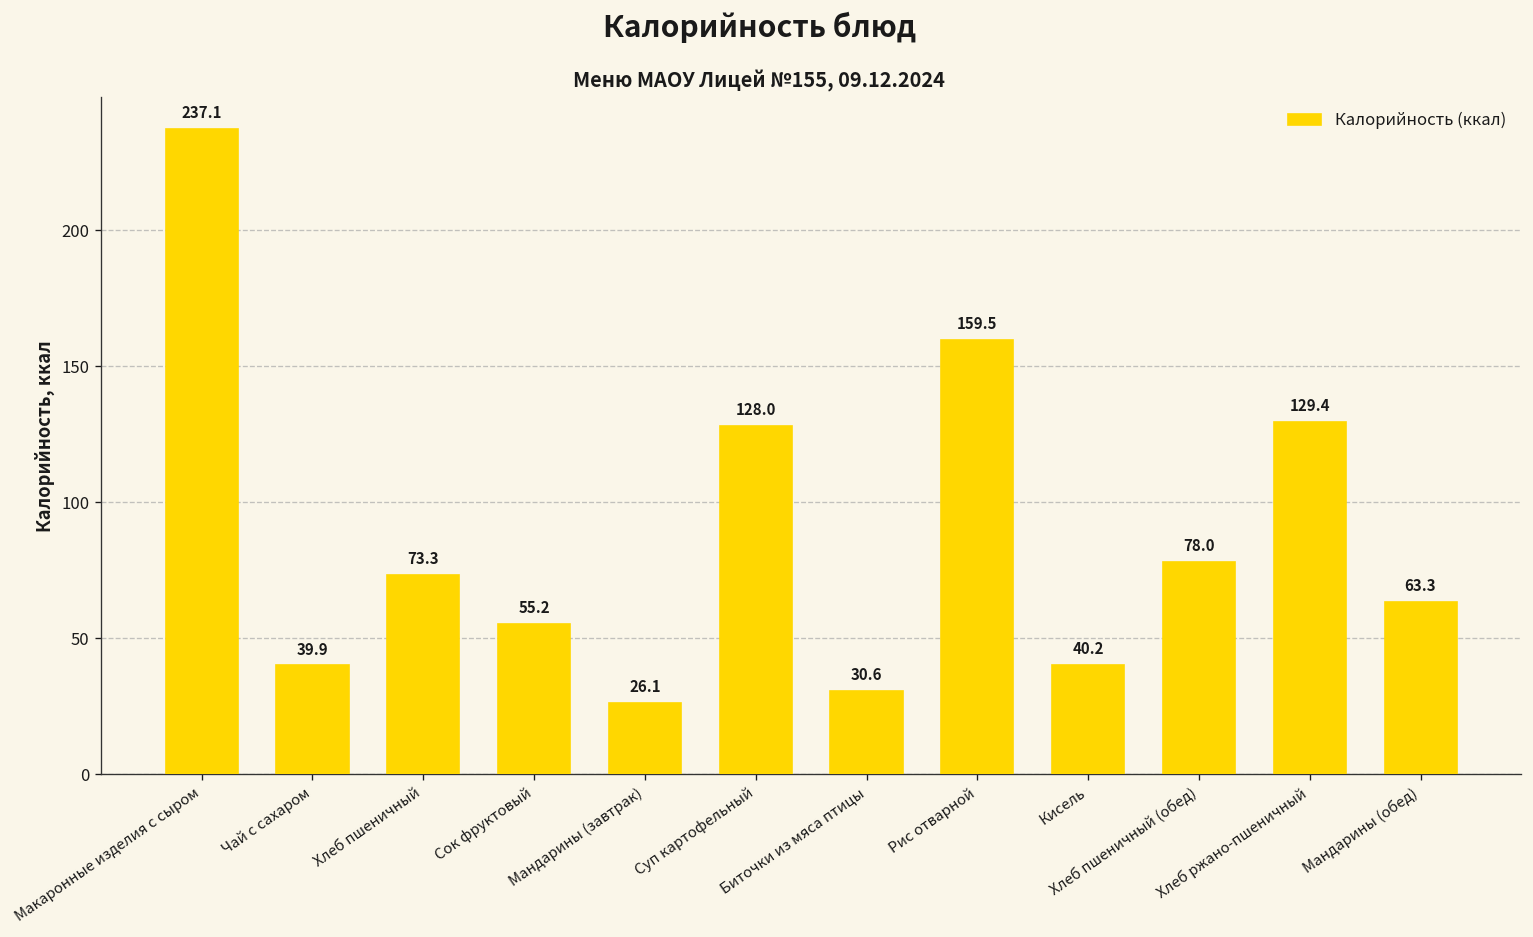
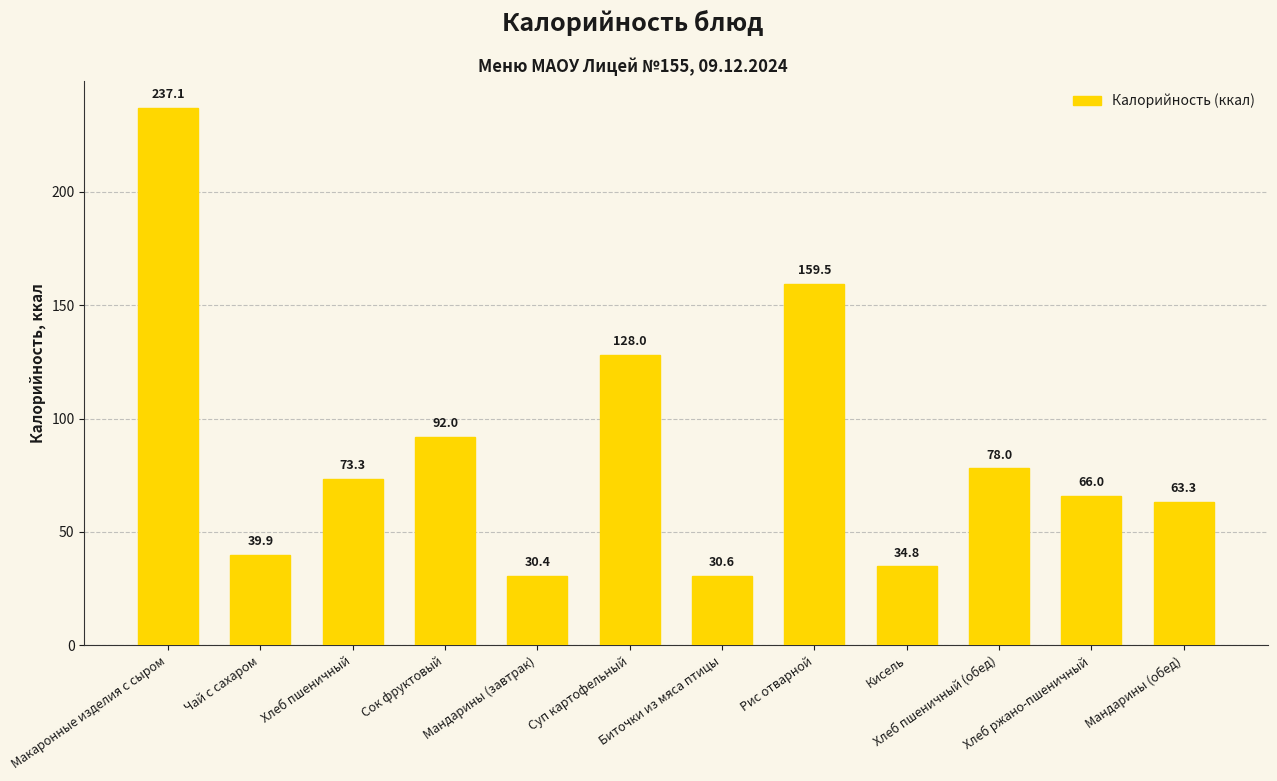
Сок фруктовый: 55.2 -> 92.0
Мандарины (завтрак): 26.1 -> 30.4
Кисель: 40.2 -> 34.8
Хлеб ржано-пшеничный: 129.4 -> 66.0
